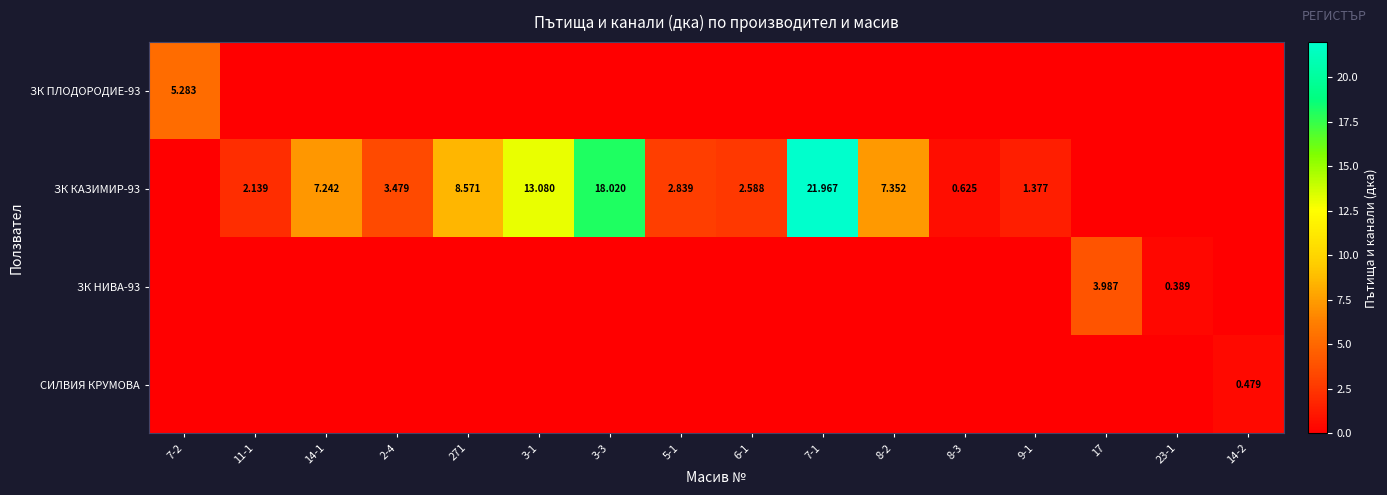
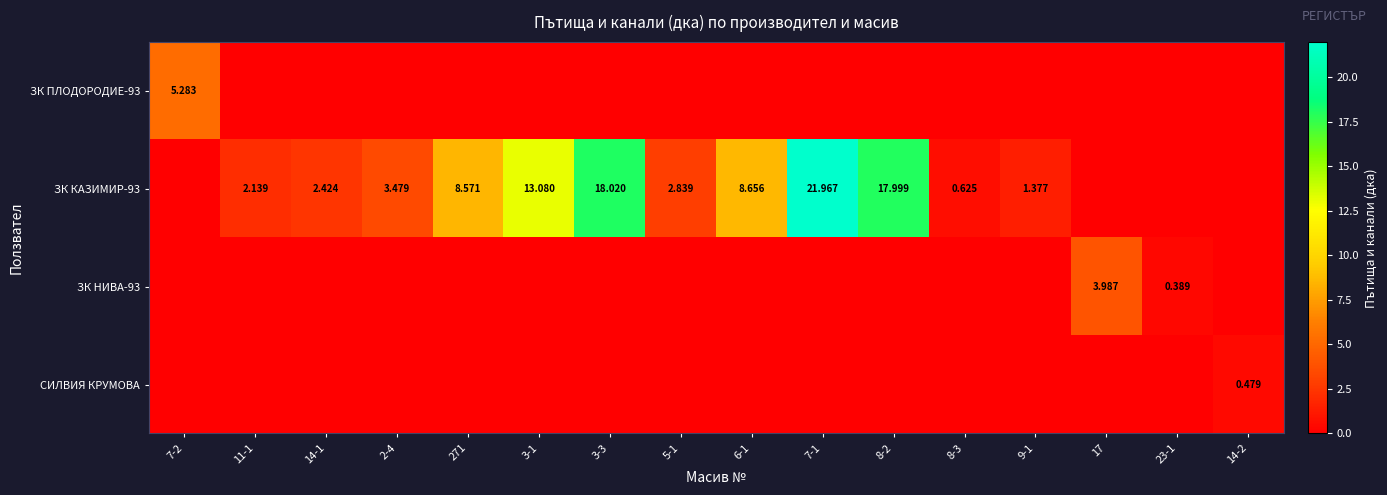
ЗК КАЗИМИР-93, 14-1: 7.242 -> 2.424
ЗК КАЗИМИР-93, 6-1: 2.588 -> 8.656
ЗК КАЗИМИР-93, 8-2: 7.352 -> 17.999
